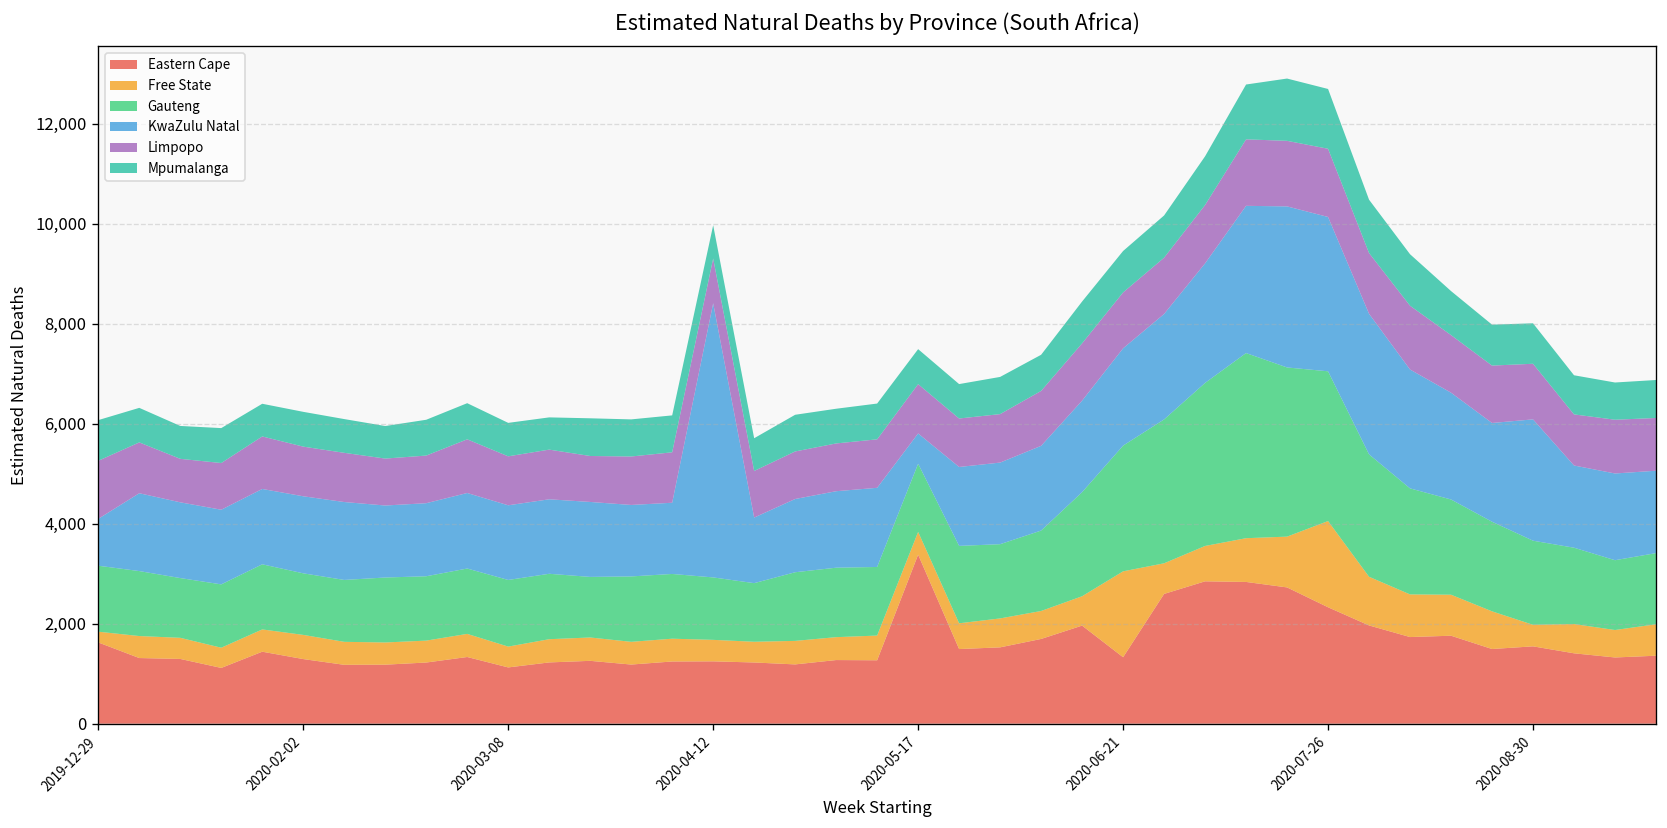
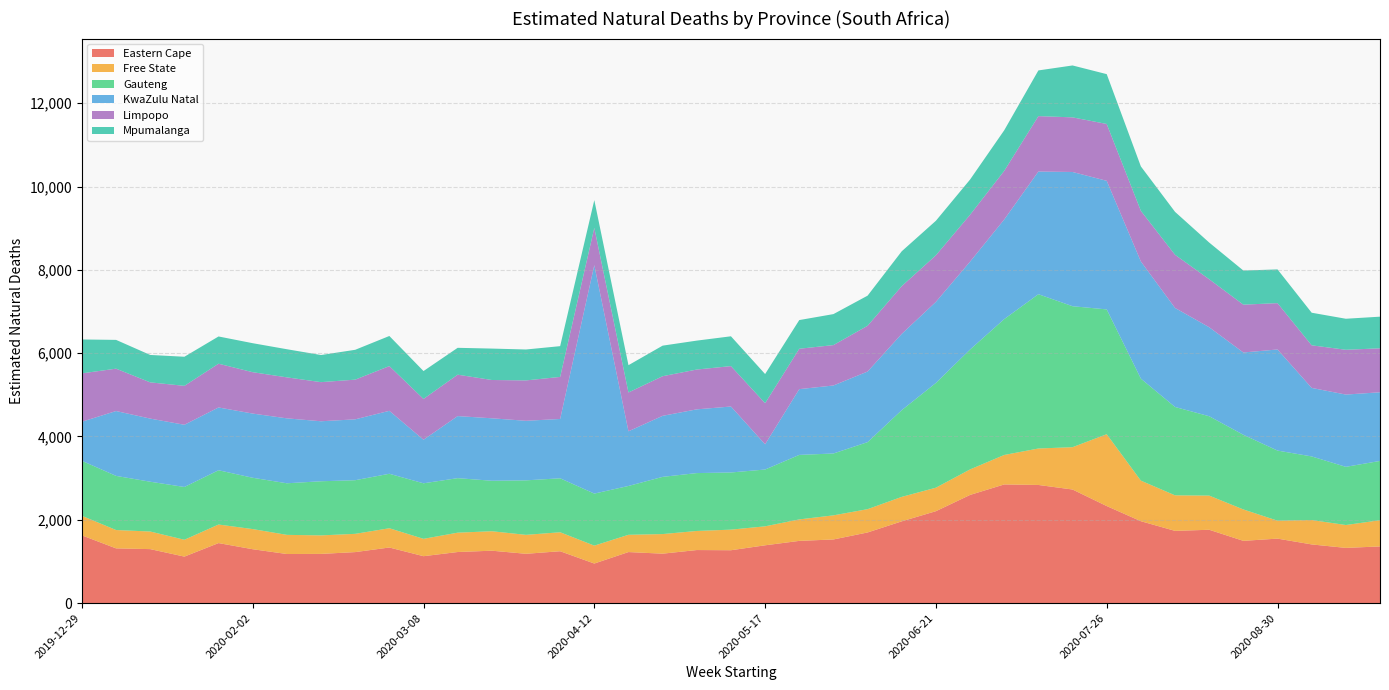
Free State, 2019-12-29: 200 -> 500
KwaZulu Natal, 2020-03-08: 1,500 -> 1,000
Eastern Cape, 2020-04-12: 1,200 -> 900
Eastern Cape, 2020-05-17: 3,400 -> 1,400
Eastern Cape, 2020-06-21: 1,300 -> 2,200
Free State, 2020-06-21: 1,700 -> 600
